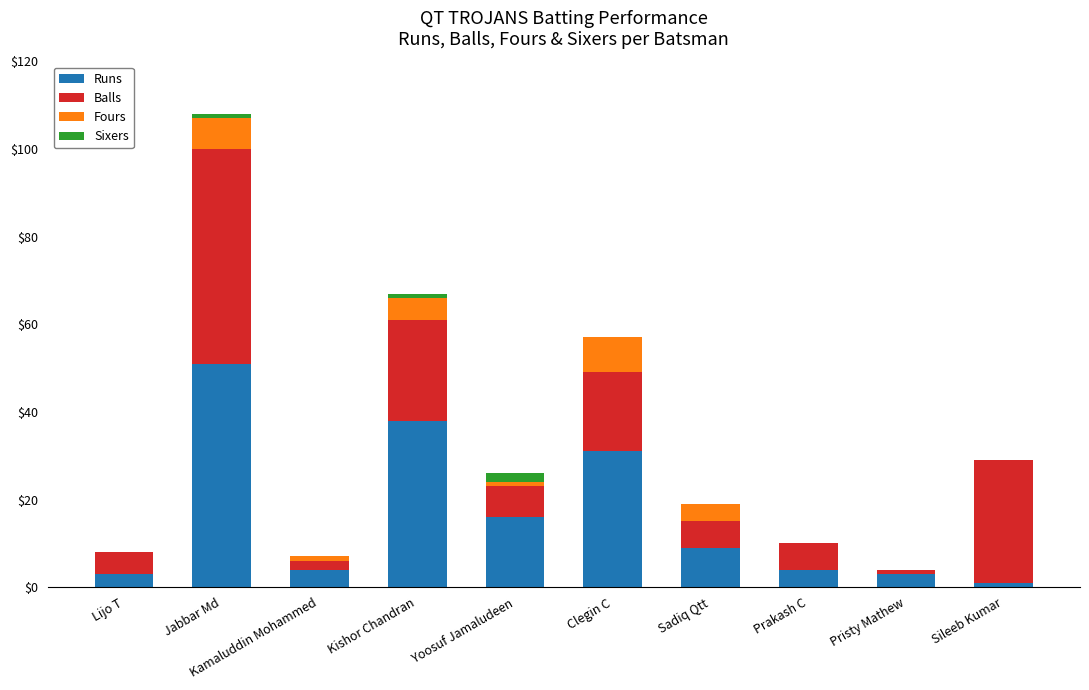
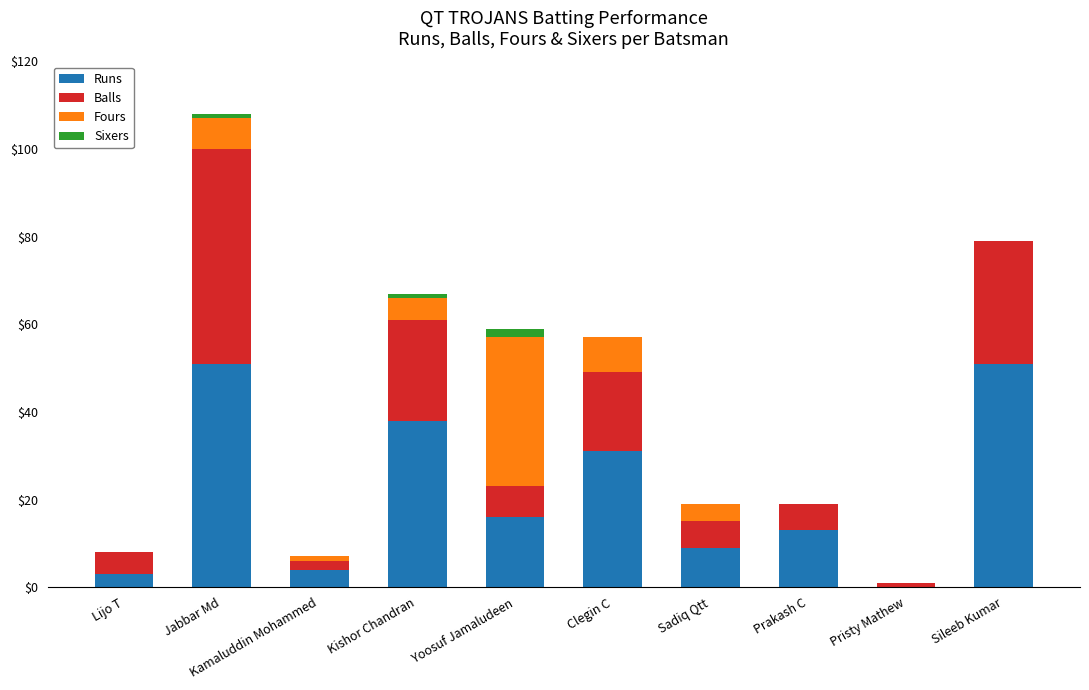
Fours, Yoosuf Jamaludeen: $1 -> $34
Runs, Prakash C: $4 -> $13
Runs, Pristy Mathew: $3 -> $0
Runs, Sileeb Kumar: $1 -> $51
